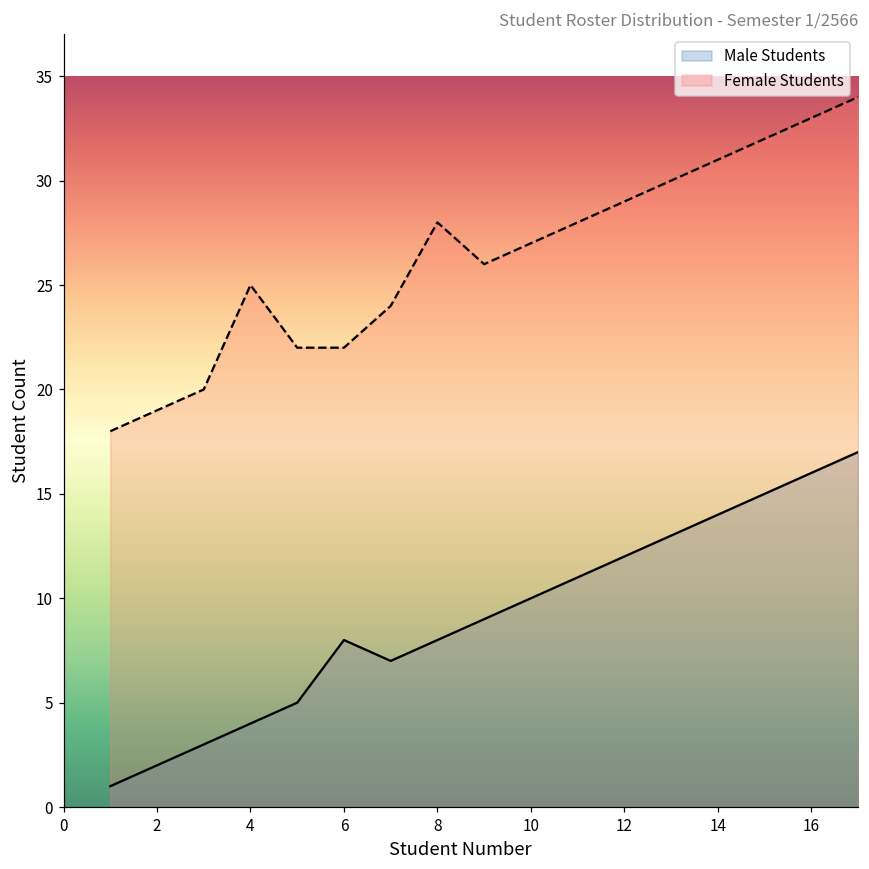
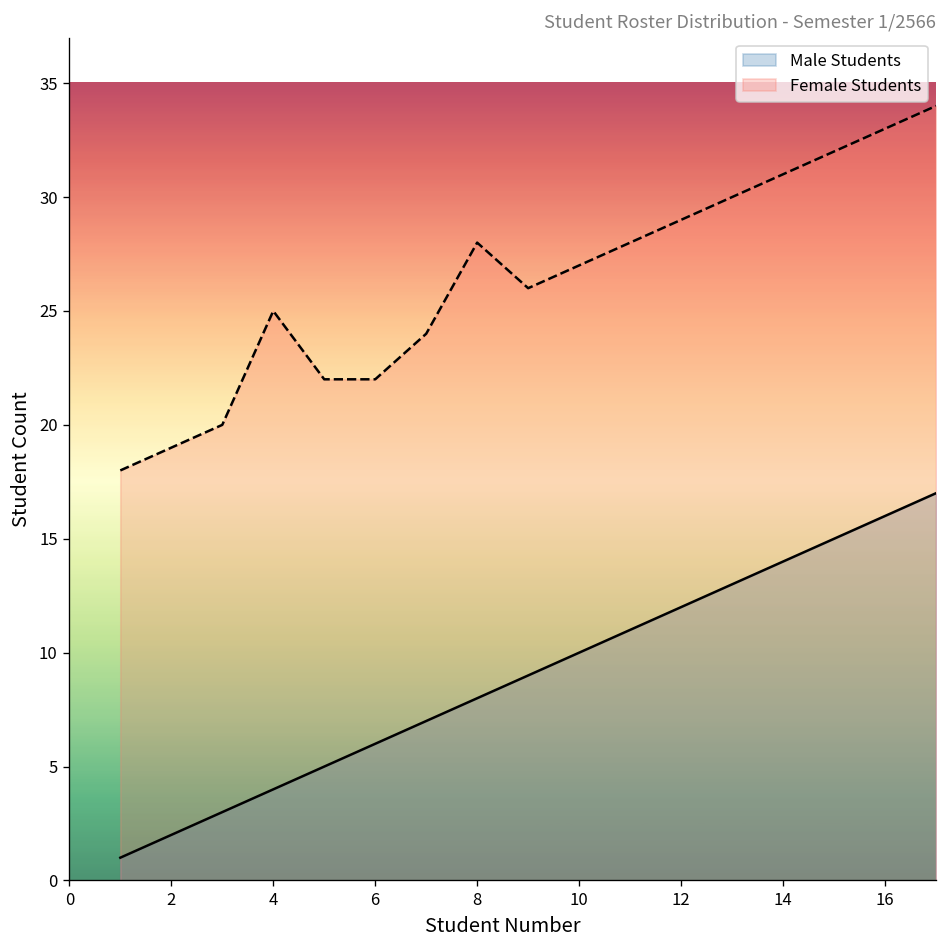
Male Students, 6: 8 -> 6
